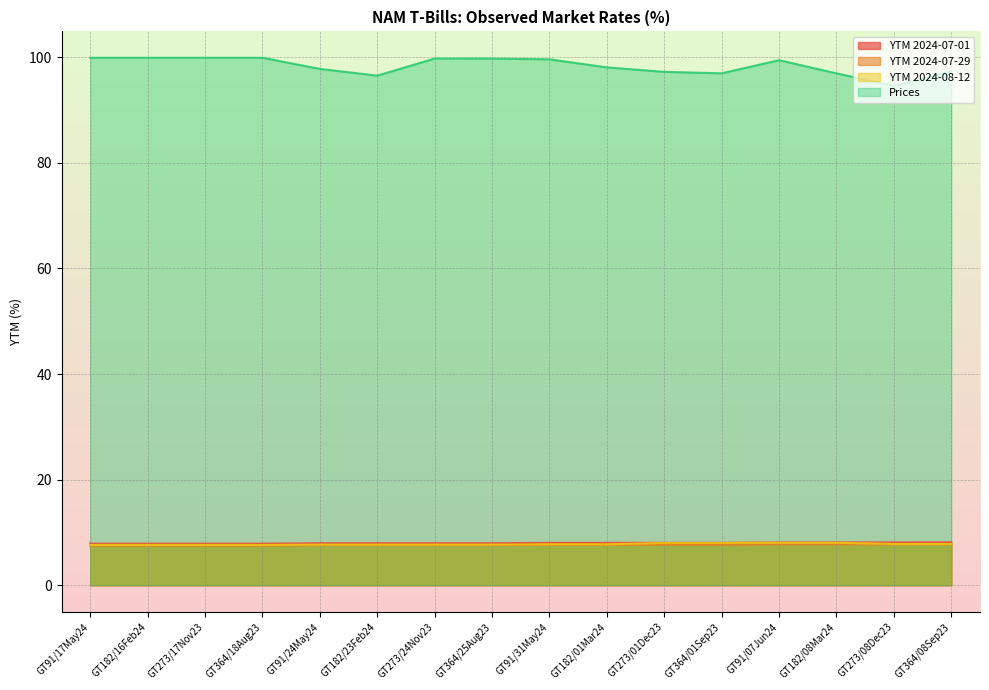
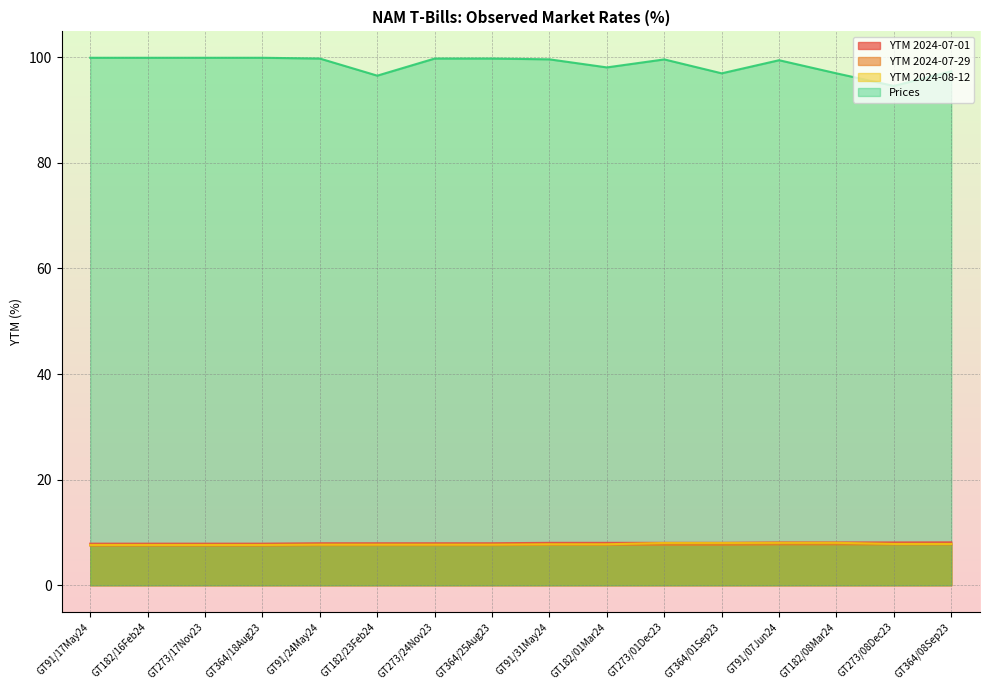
Prices, GT91/24May24: 98 -> 100
Prices, GT273/01Dec23: 97 -> 100
